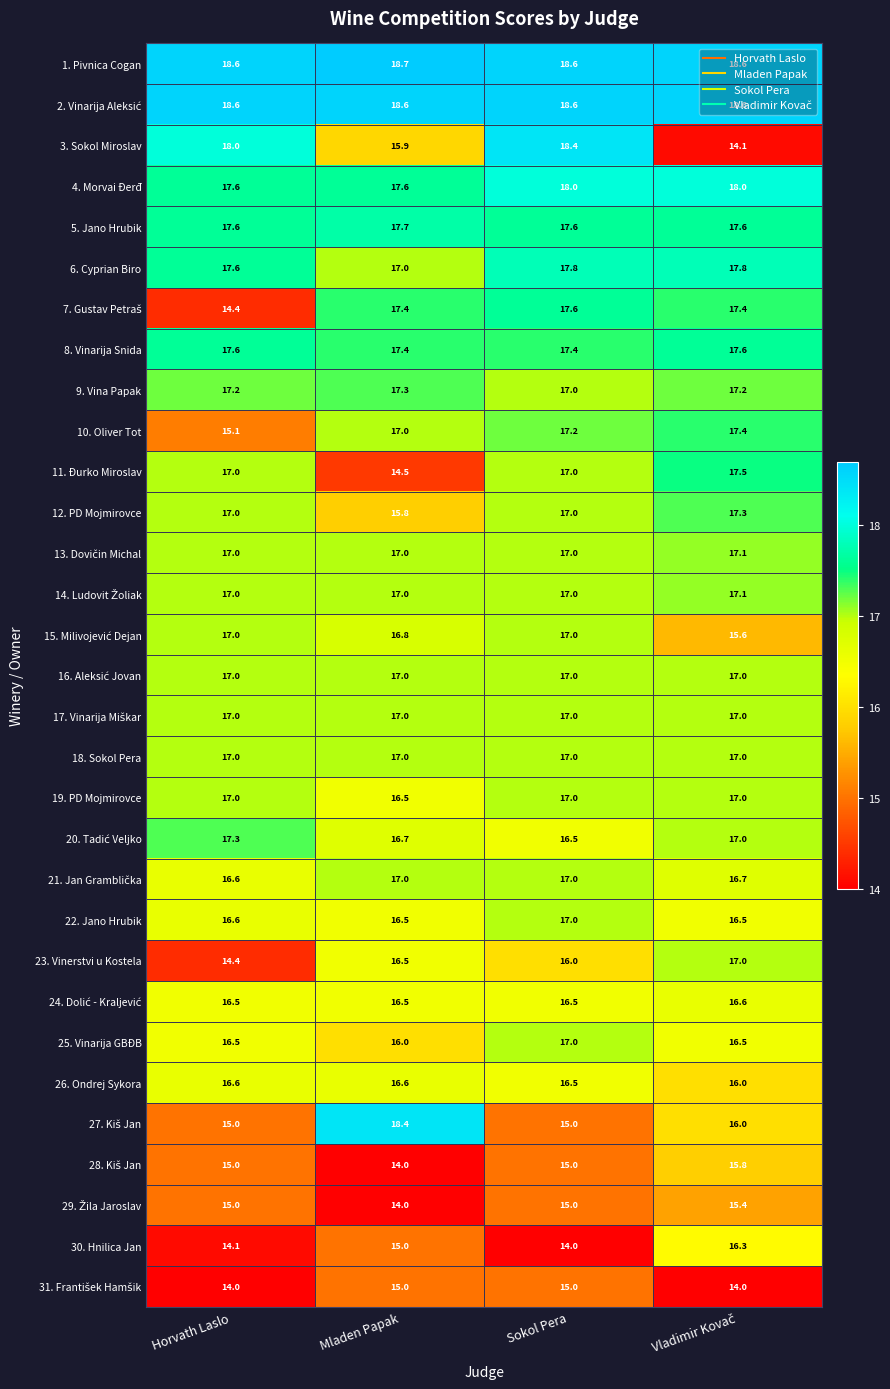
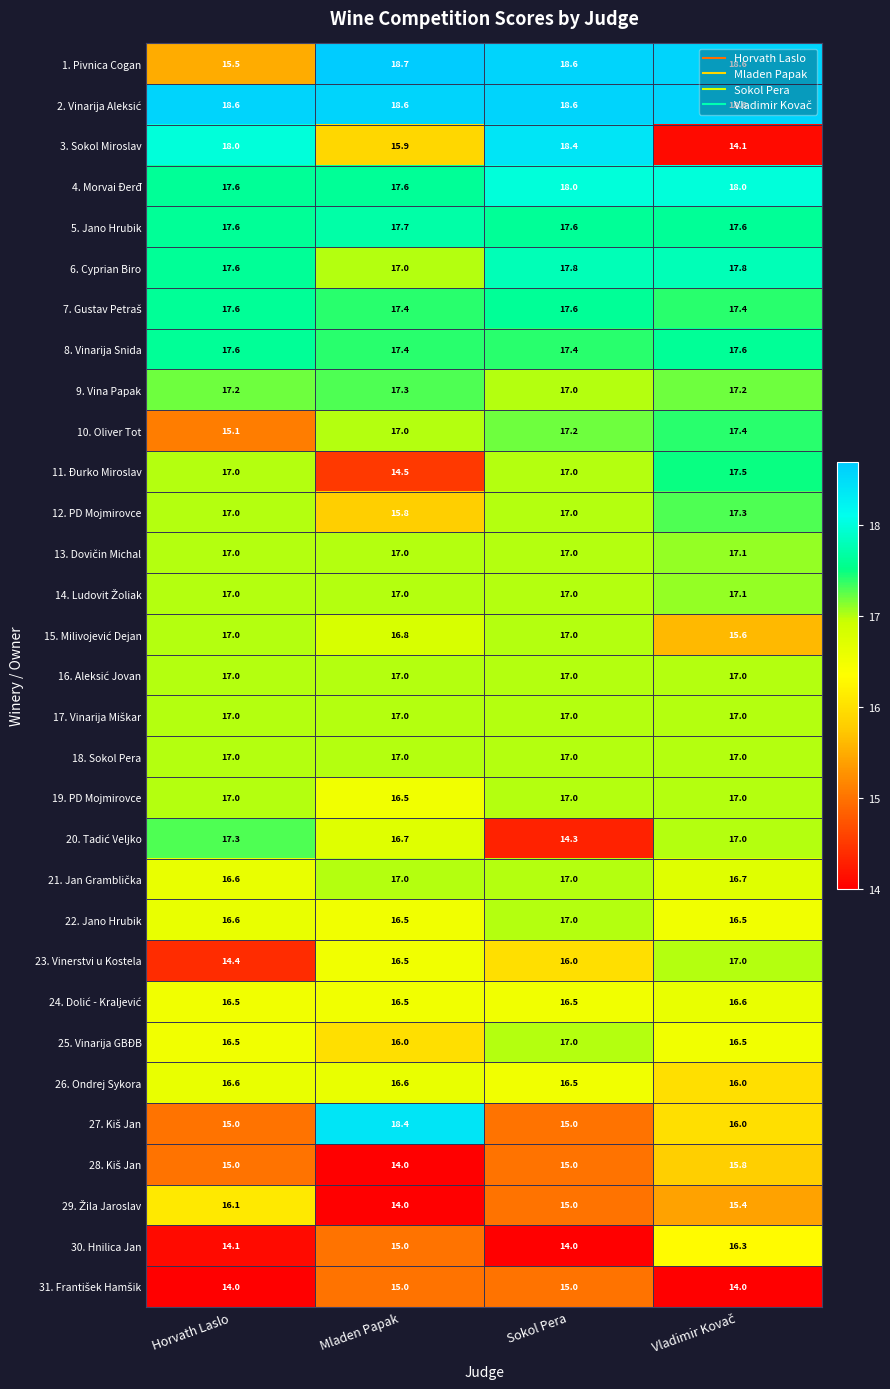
1. Pivnica Cogan, Horvath Laslo: 18.6 -> 15.5
7. Gustav Petraš, Horvath Laslo: 14.4 -> 17.6
20. Tadić Veljko, Sokol Pera: 16.5 -> 14.3
29. Žila Jaroslav, Horvath Laslo: 15.0 -> 16.1
